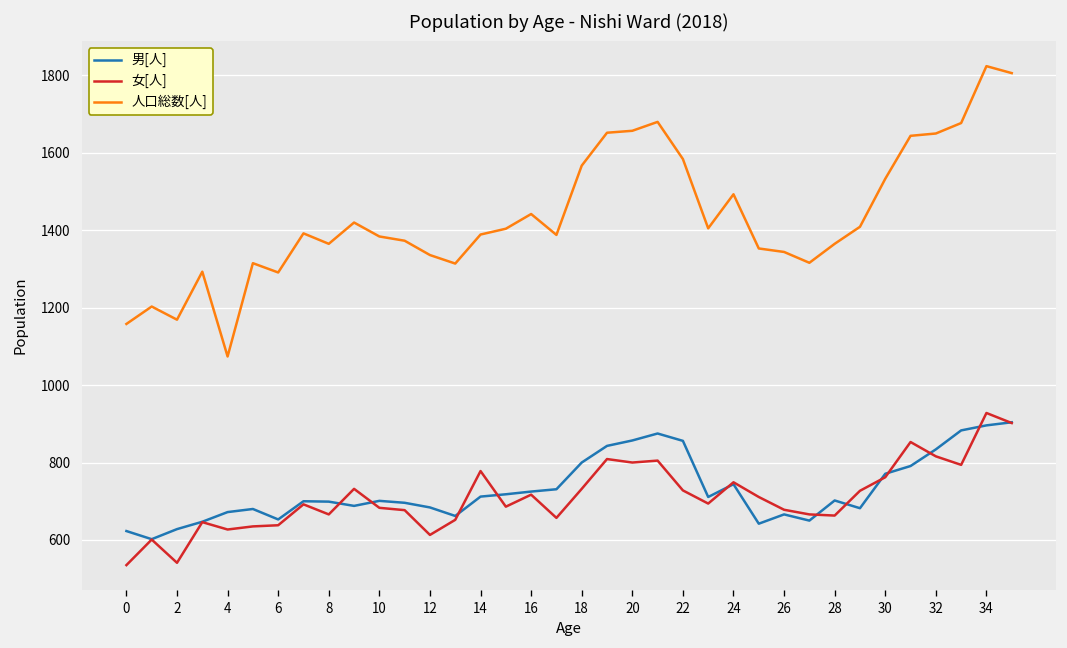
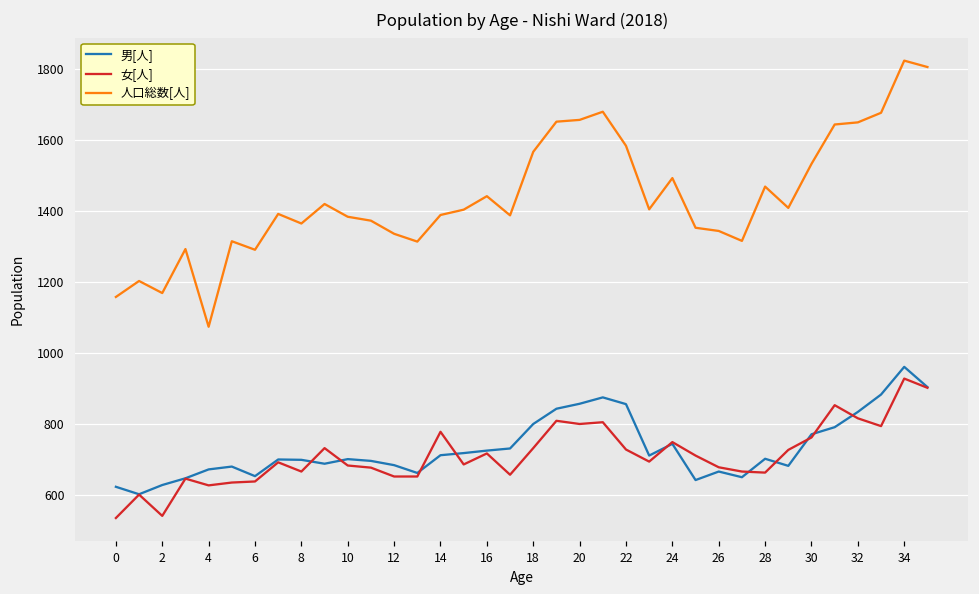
女[人], 12: 610 -> 650
人口総数[人], 28: 1370 -> 1470
男[人], 34: 900 -> 960
